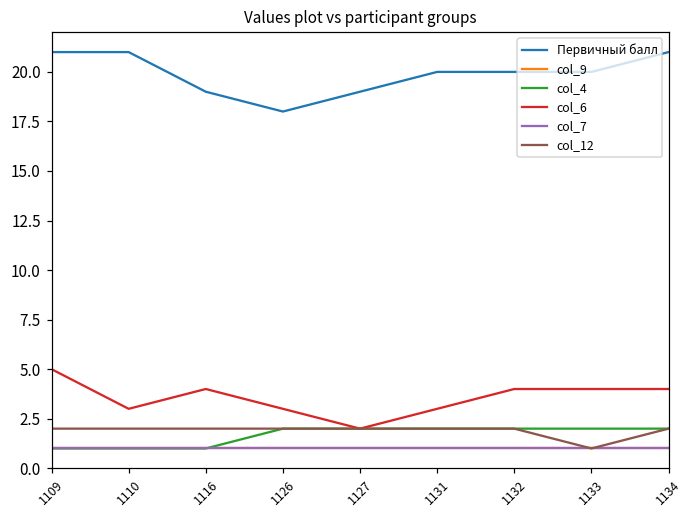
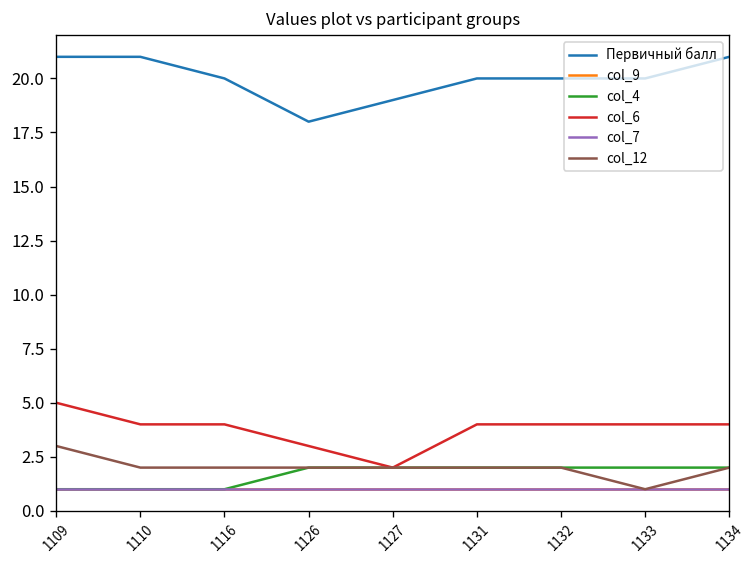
col_12, 1109: 2 -> 3
col_6, 1110: 3 -> 4
Первичный балл, 1116: 19 -> 20
col_6, 1131: 3 -> 4
